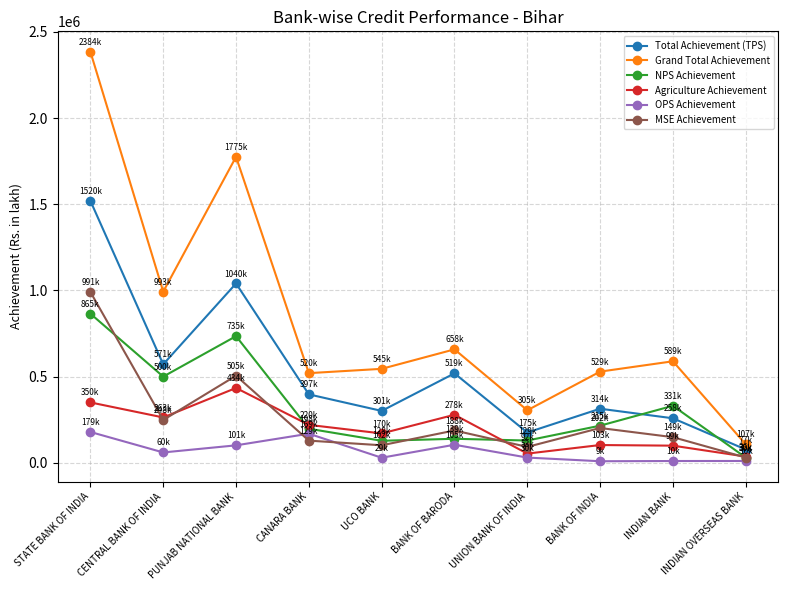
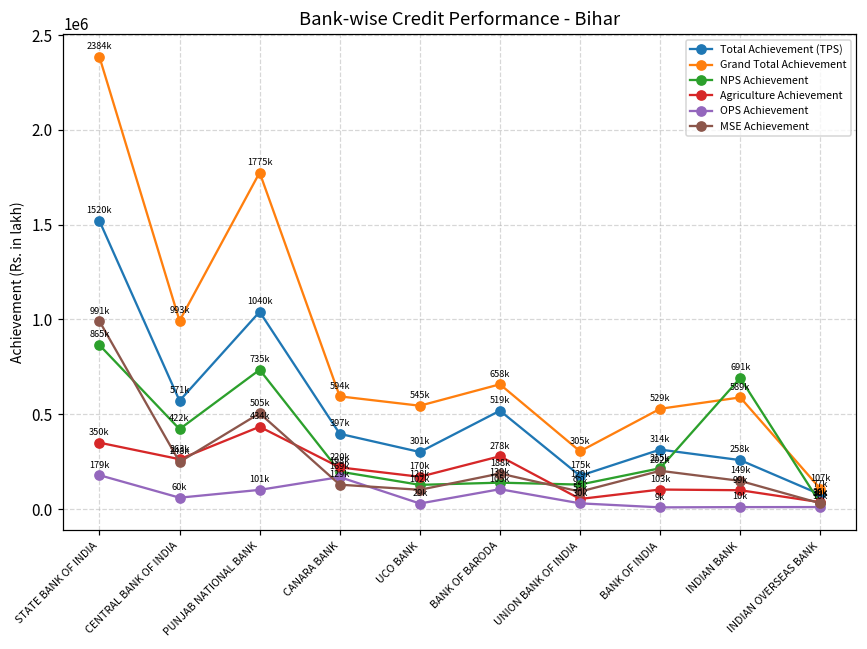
NPS Achievement, CENTRAL BANK OF INDIA: 500k -> 422k
Grand Total Achievement, CANARA BANK: 520k -> 594k
NPS Achievement, INDIAN BANK: 331k -> 691k
